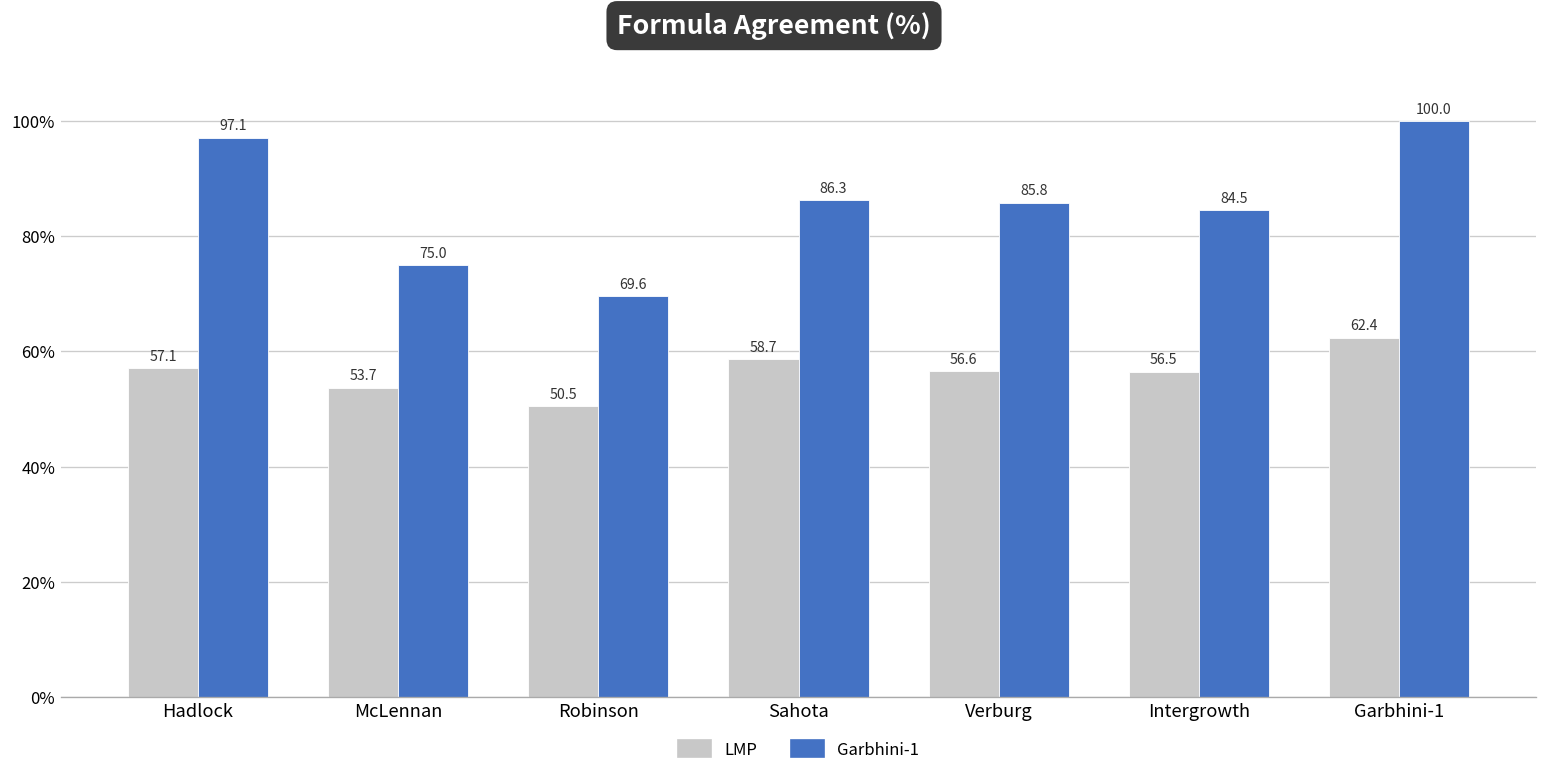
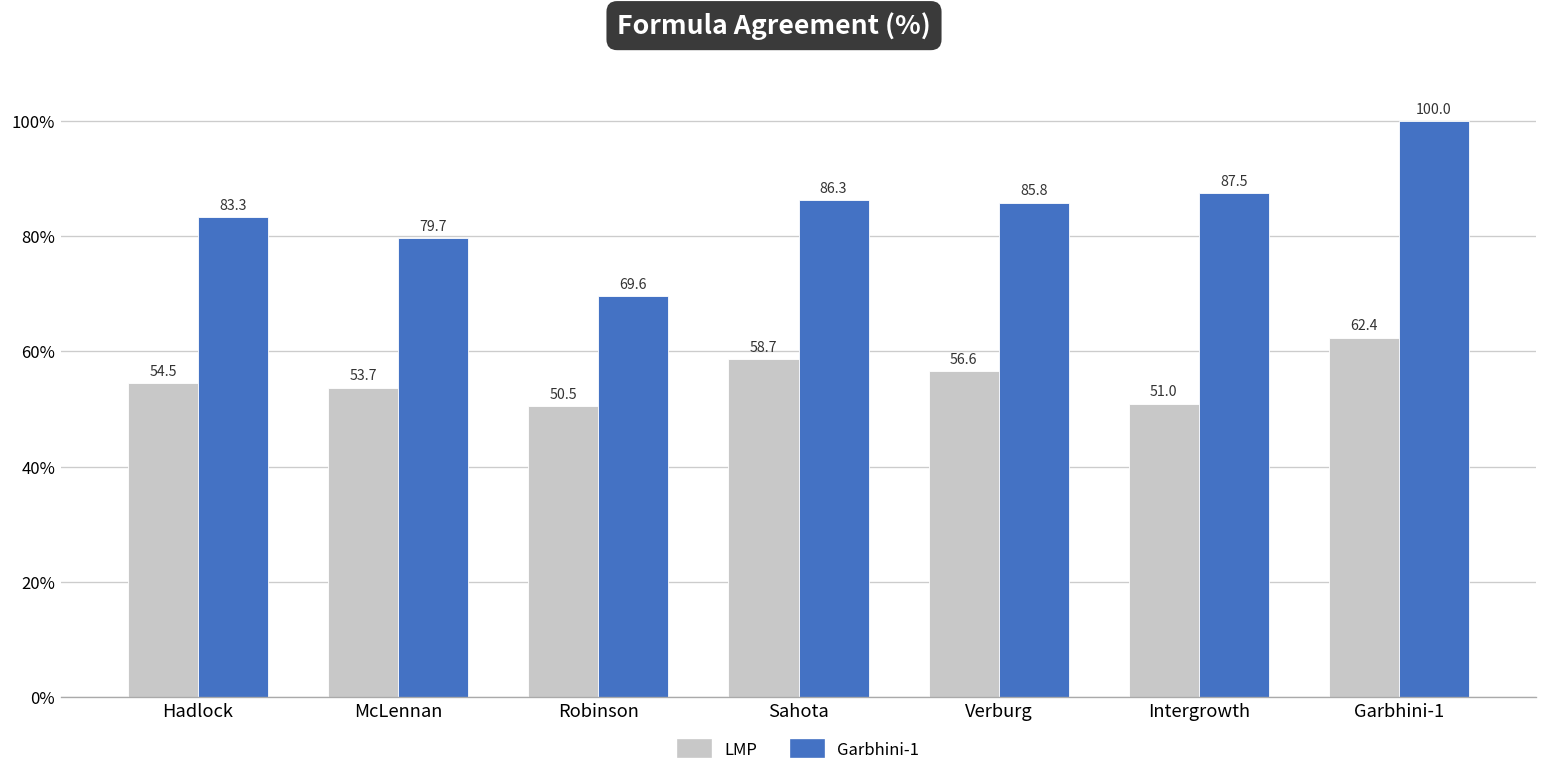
LMP, Hadlock: 57.1 -> 54.5
Garbhini-1, Hadlock: 97.1 -> 83.3
Garbhini-1, McLennan: 75.0 -> 79.7
LMP, Intergrowth: 56.5 -> 51.0
Garbhini-1, Intergrowth: 84.5 -> 87.5
